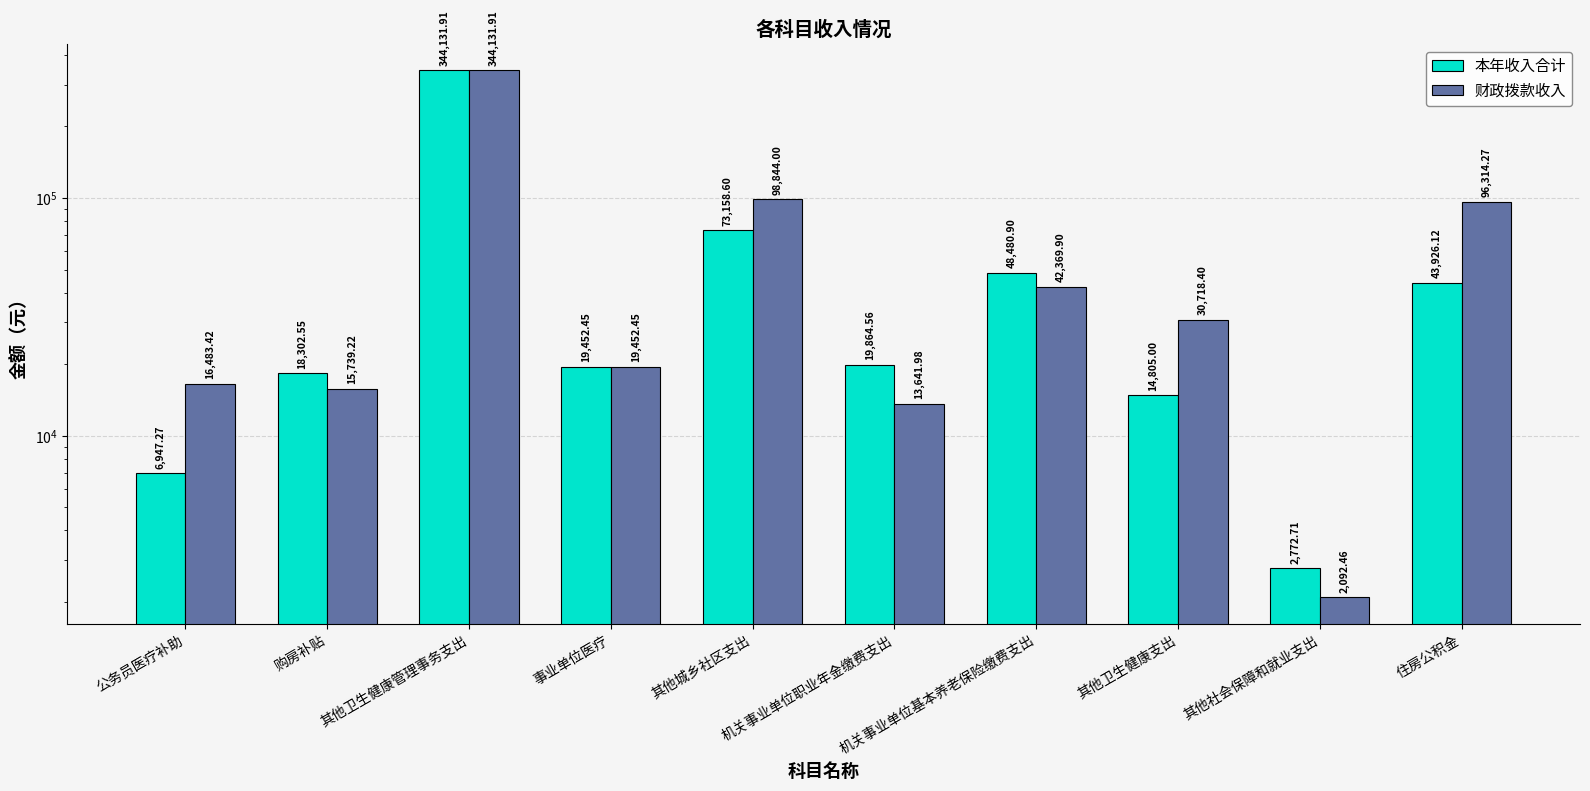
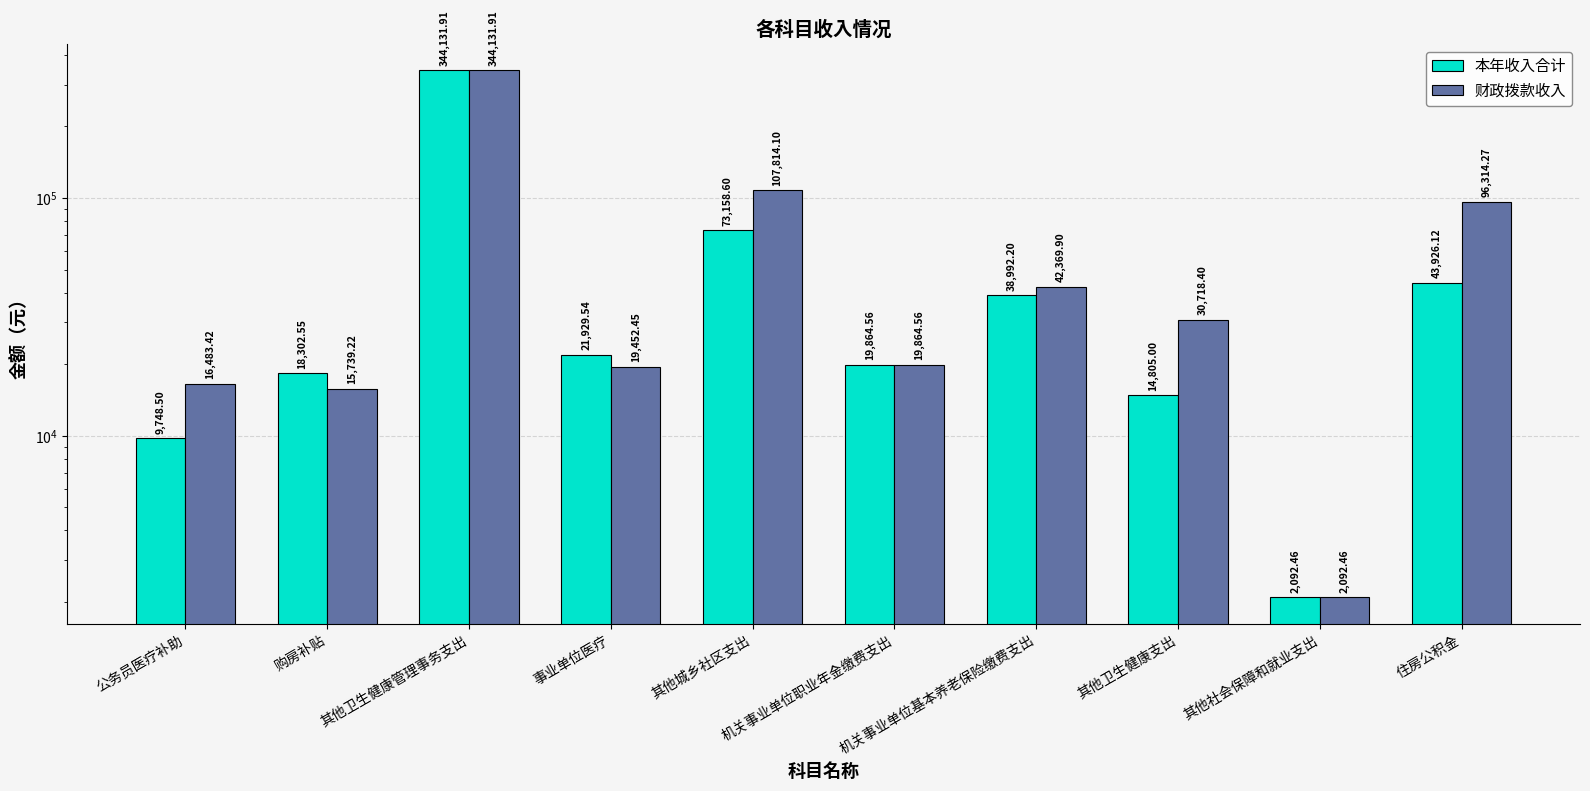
本年收入合计, 公务员医疗补助: 6,947.27 -> 9,748.50
本年收入合计, 事业单位医疗: 19,452.45 -> 21,929.54
财政拨款收入, 其他城乡社区支出: 98,844.00 -> 107,814.10
财政拨款收入, 机关事业单位职业年金缴费支出: 13,641.98 -> 19,864.56
本年收入合计, 机关事业单位基本养老保险缴费支出: 48,480.90 -> 38,992.20
本年收入合计, 其他社会保障和就业支出: 2,772.71 -> 2,092.46
